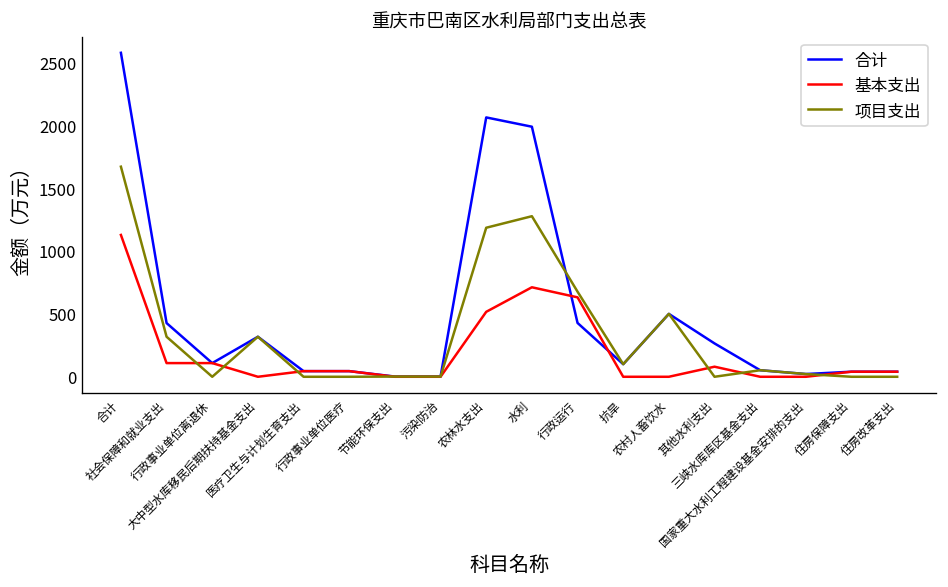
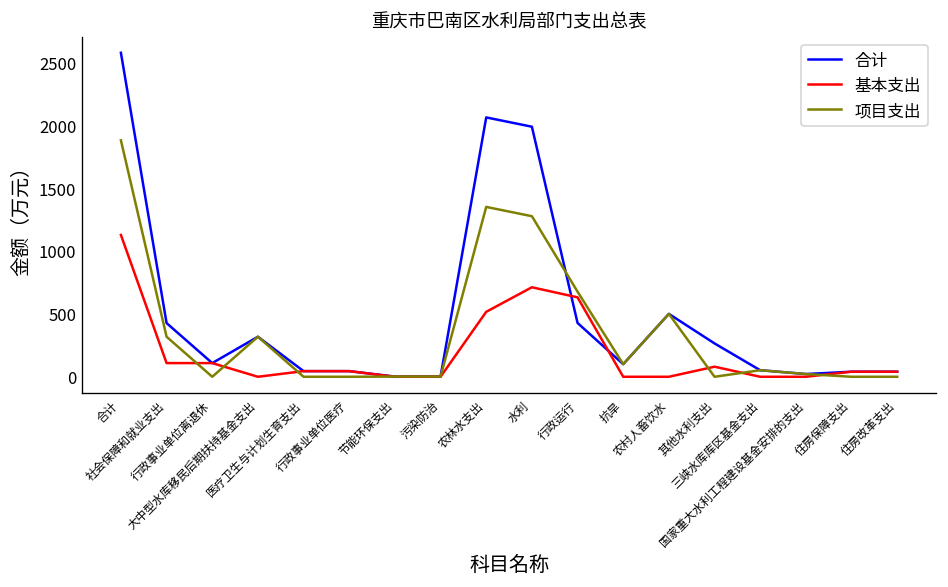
项目支出, 合计: 1670 -> 1880
项目支出, 农林水支出: 1180 -> 1350
